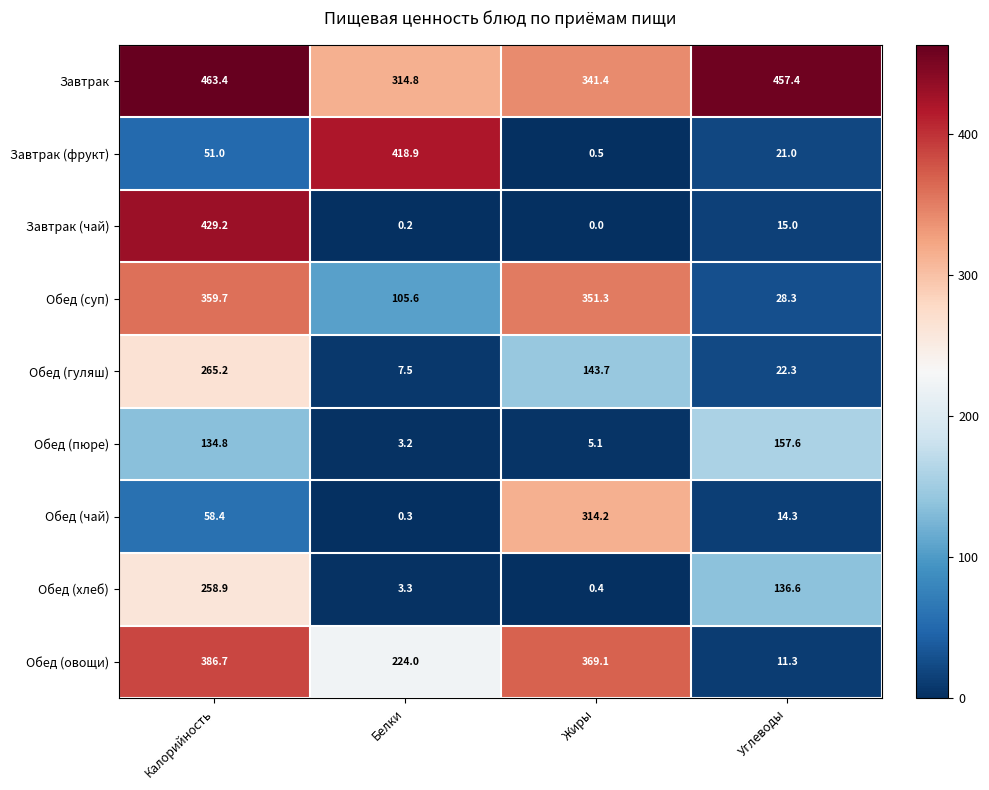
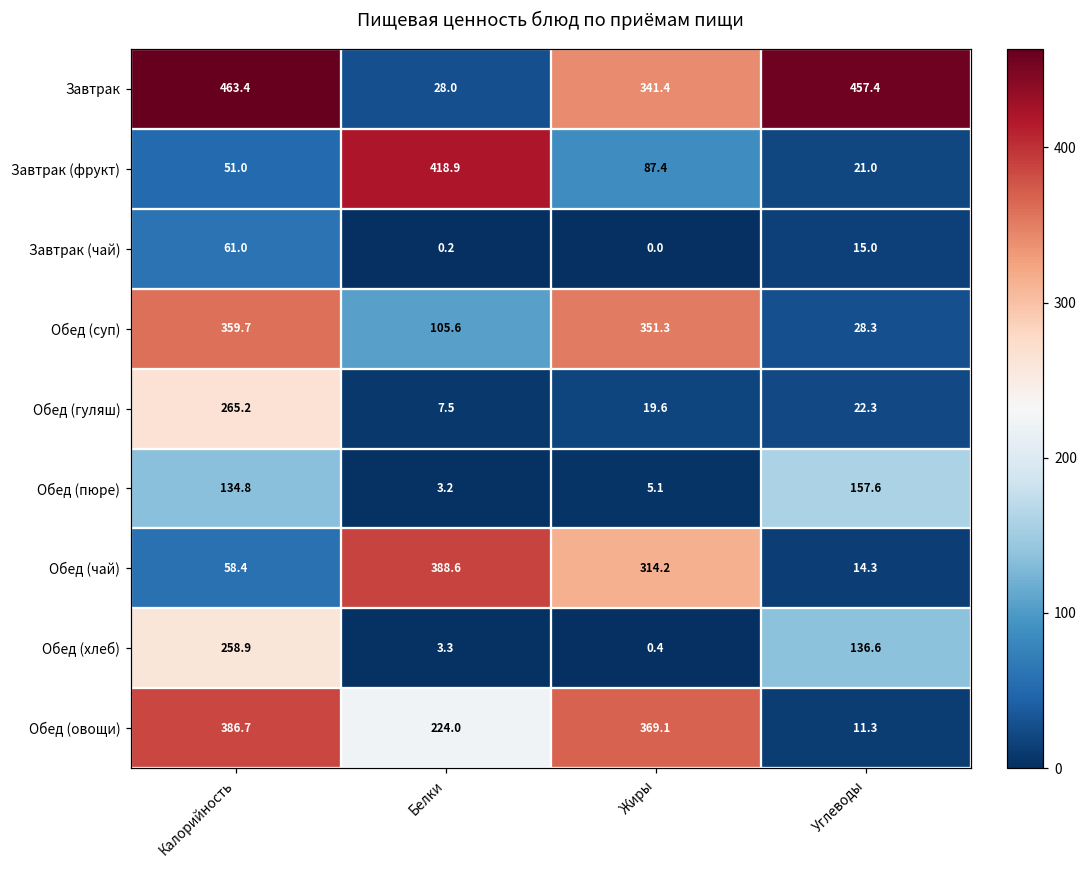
Завтрак, Белки: 314.8 -> 28.0
Завтрак (фрукт), Жиры: 0.5 -> 87.4
Завтрак (чай), Калорийность: 429.2 -> 61.0
Обед (гуляш), Жиры: 143.7 -> 19.6
Обед (чай), Белки: 0.3 -> 388.6
